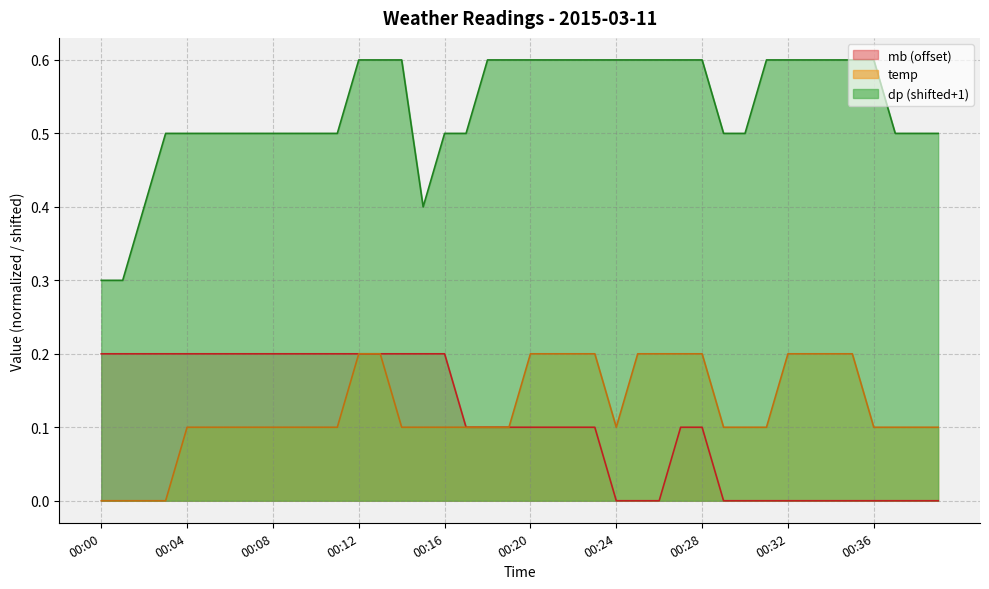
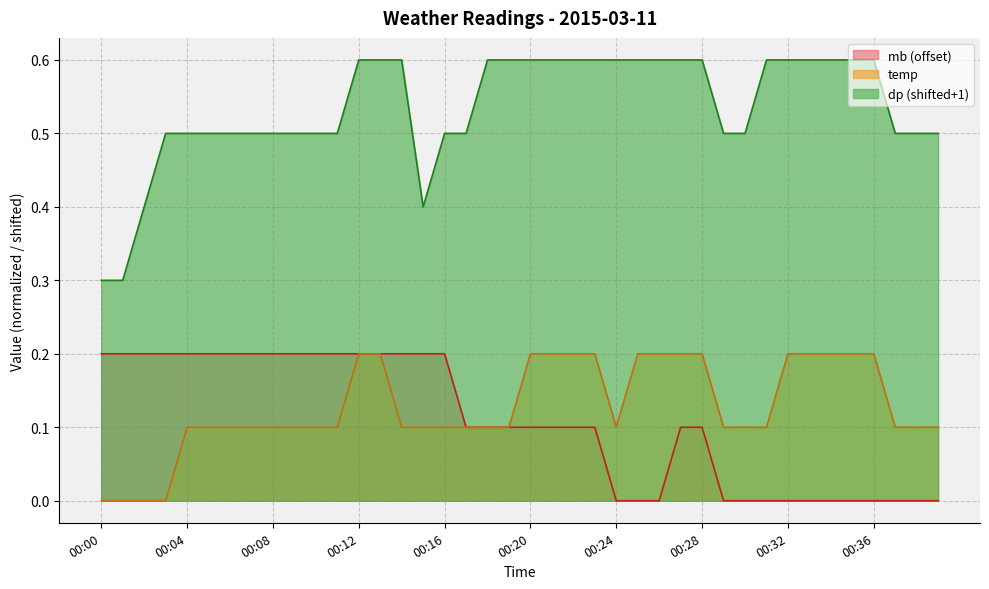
temp, 00:36: 0.1 -> 0.2
